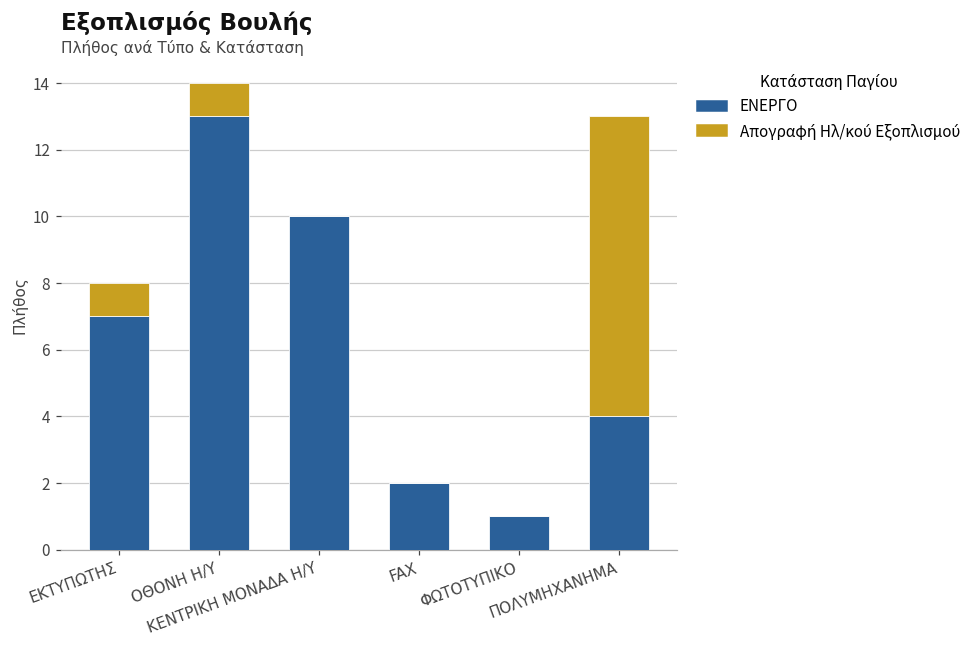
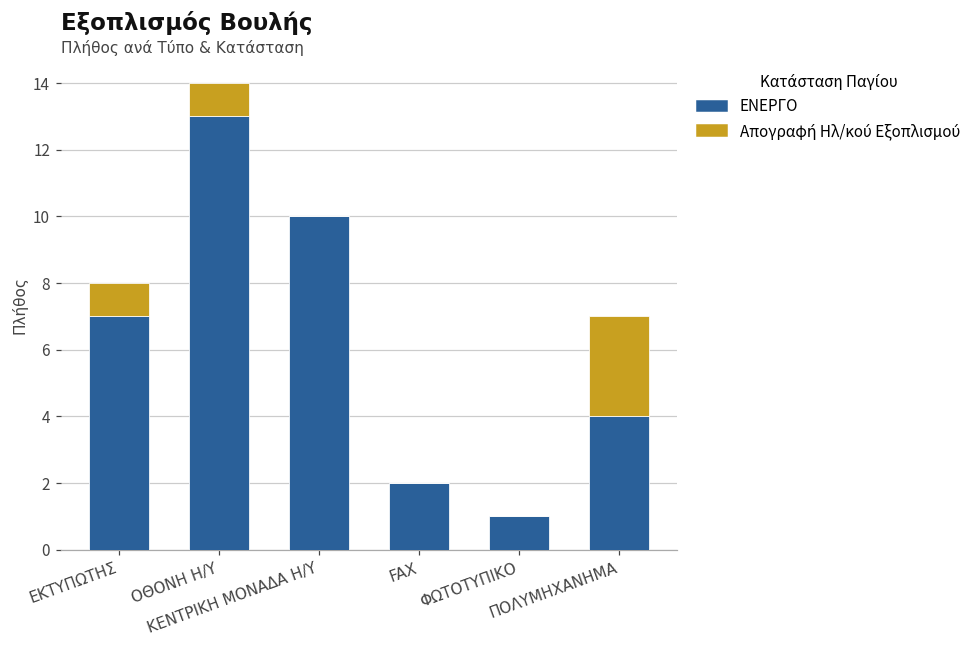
Απογραφή Ηλ/κού Εξοπλισμού, ΠΟΛΥΜΗΧΑΝΗΜΑ: 9 -> 3
